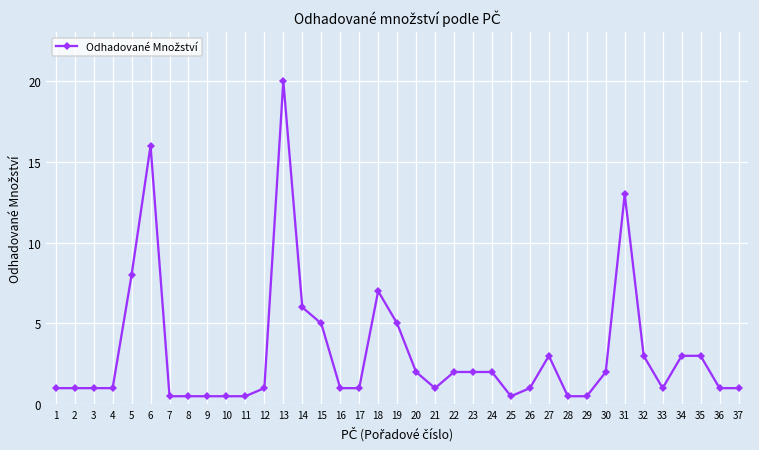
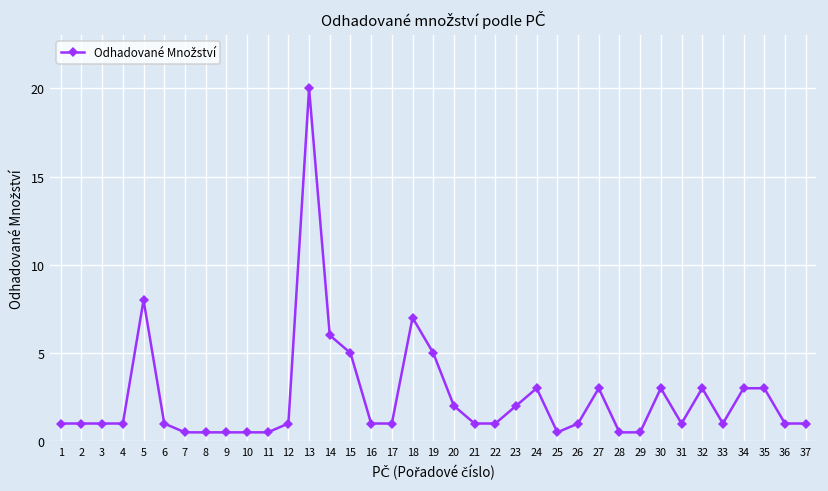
6: 16 -> 1
22: 2 -> 1
24: 2 -> 3
30: 2 -> 3
31: 13 -> 1
